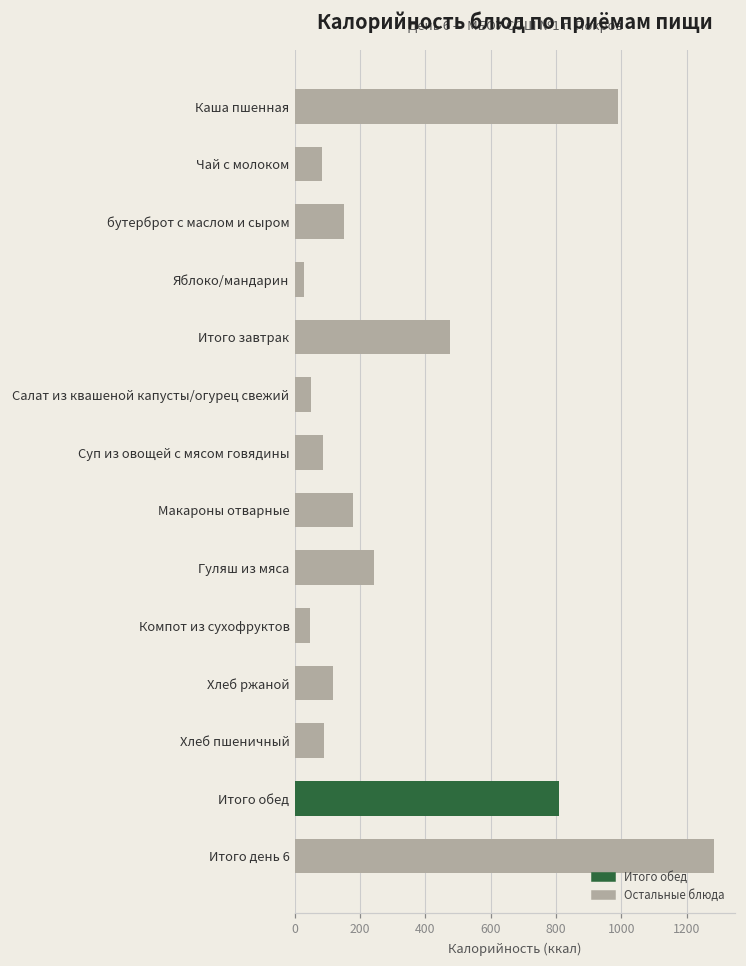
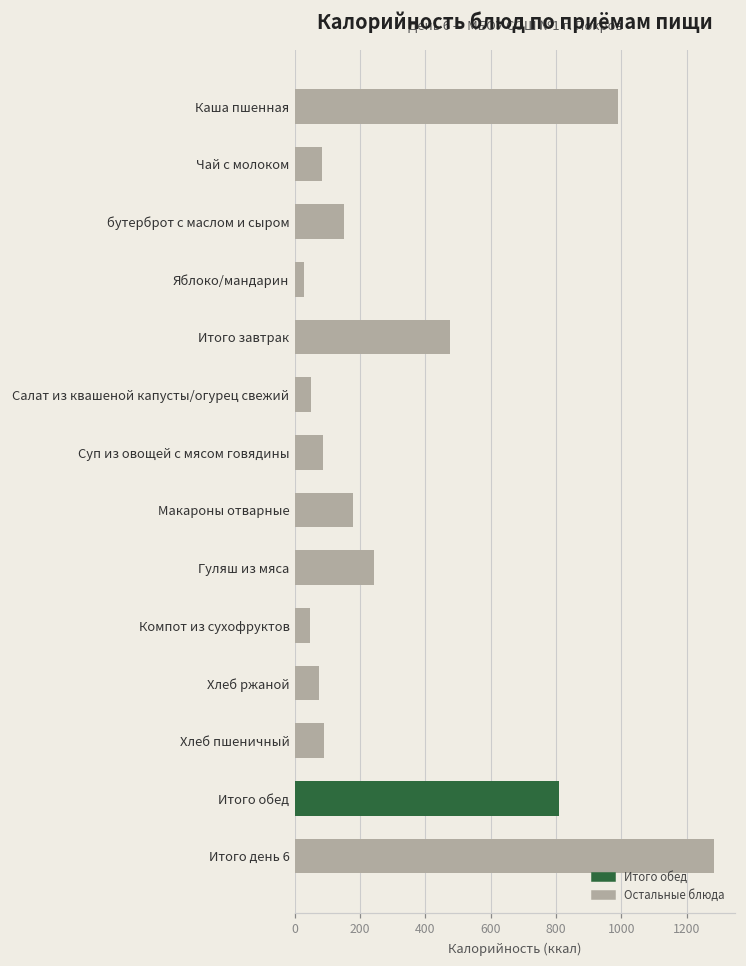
Хлеб ржаной: 120 -> 70
